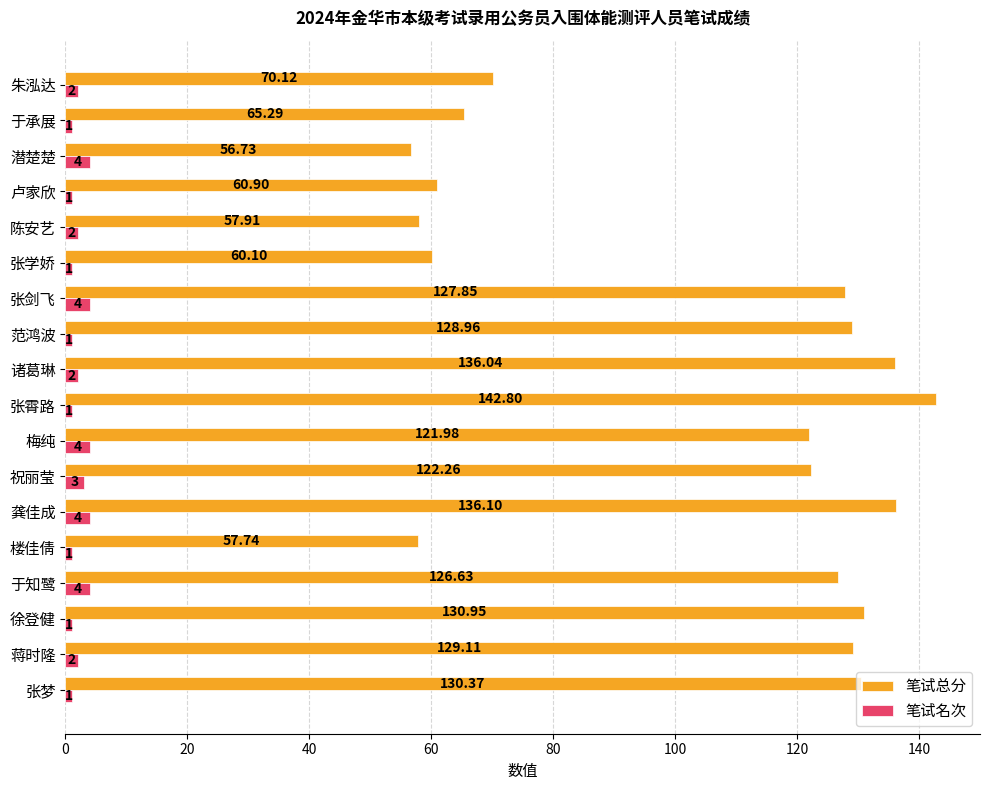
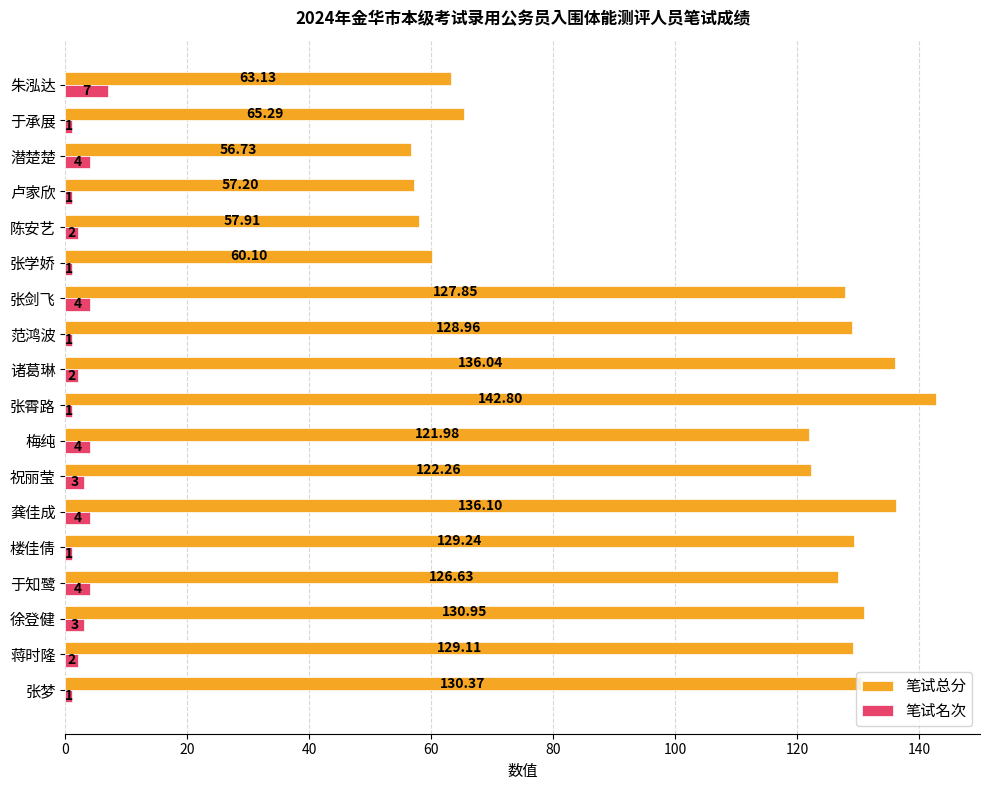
笔试总分, 朱泓达: 70.12 -> 63.13
笔试名次, 朱泓达: 2 -> 7
笔试总分, 卢家欣: 60.90 -> 57.20
笔试总分, 楼佳倩: 57.74 -> 129.24
笔试名次, 徐登健: 1 -> 3
